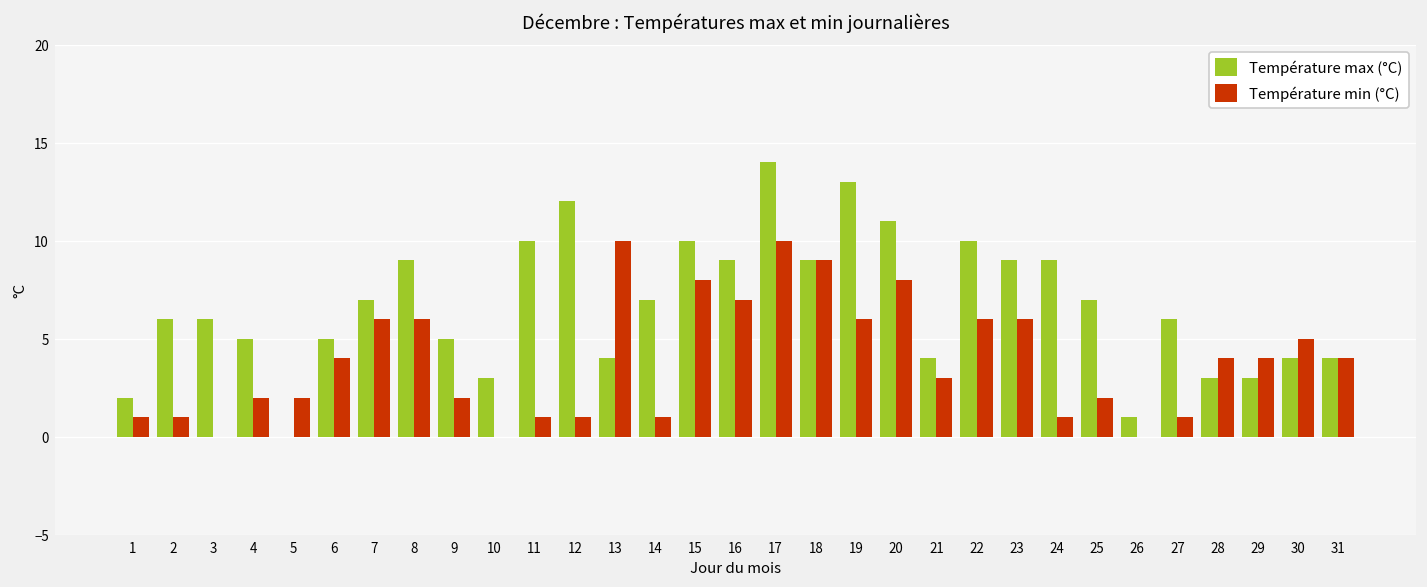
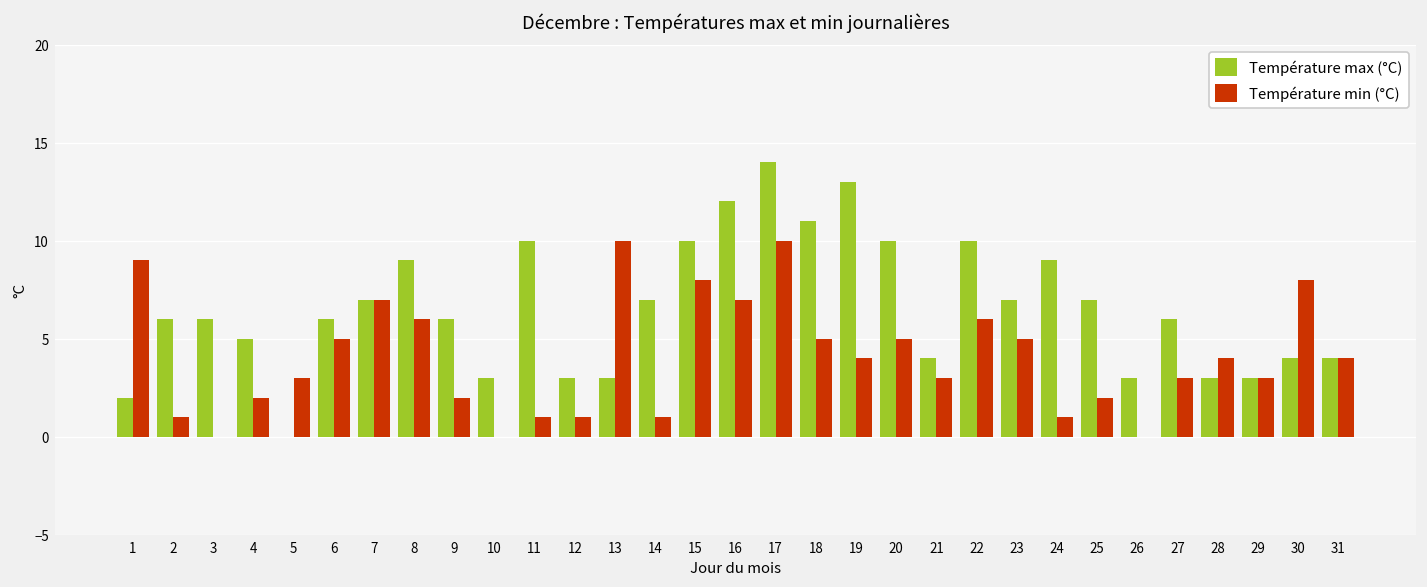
Température min (°C), 1: 1 -> 9
Température min (°C), 5: 2 -> 3
Température max (°C), 6: 5 -> 6
Température min (°C), 6: 4 -> 5
Température min (°C), 7: 6 -> 7
Température max (°C), 9: 5 -> 6
Température max (°C), 12: 12 -> 3
Température max (°C), 13: 4 -> 3
Température max (°C), 16: 9 -> 12
Température max (°C), 18: 9 -> 11
Température min (°C), 18: 9 -> 5
Température min (°C), 19: 6 -> 4
Température max (°C), 20: 11 -> 10
Température min (°C), 20: 8 -> 5
Température max (°C), 23: 9 -> 7
Température min (°C), 23: 6 -> 5
Température max (°C), 26: 1 -> 3
Température min (°C), 27: 1 -> 3
Température min (°C), 29: 4 -> 3
Température min (°C), 30: 5 -> 8
